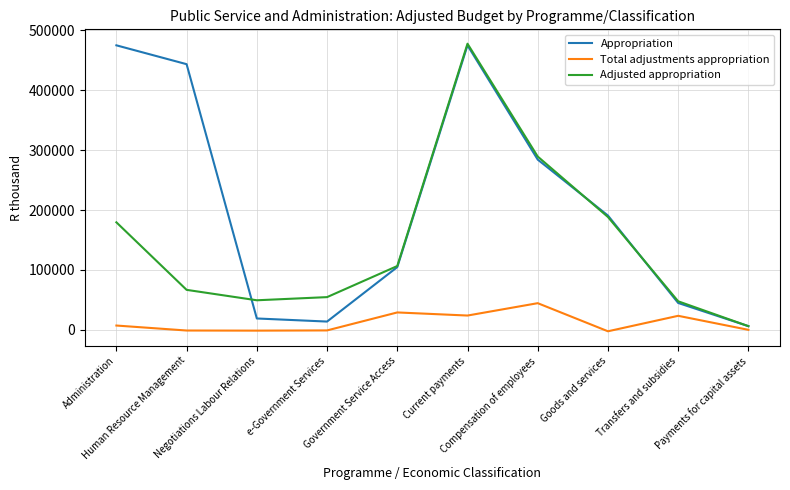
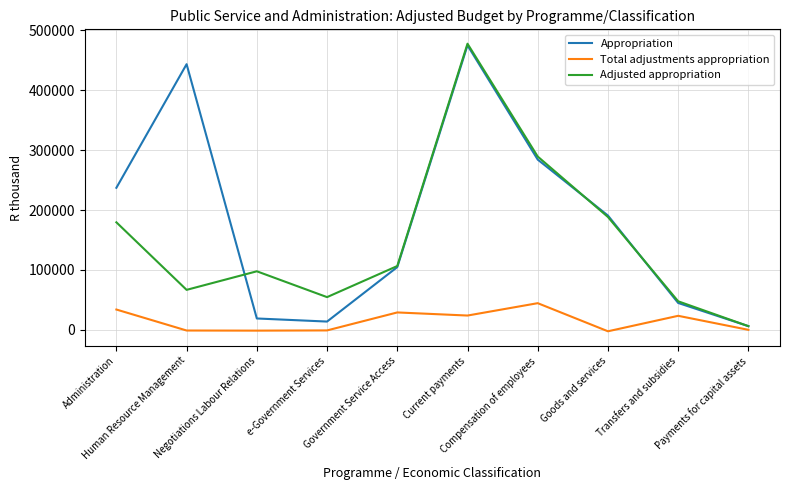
Appropriation, Administration: 480000 -> 240000
Total adjustments appropriation, Administration: 10000 -> 30000
Adjusted appropriation, Negotiations Labour Relations: 50000 -> 100000
